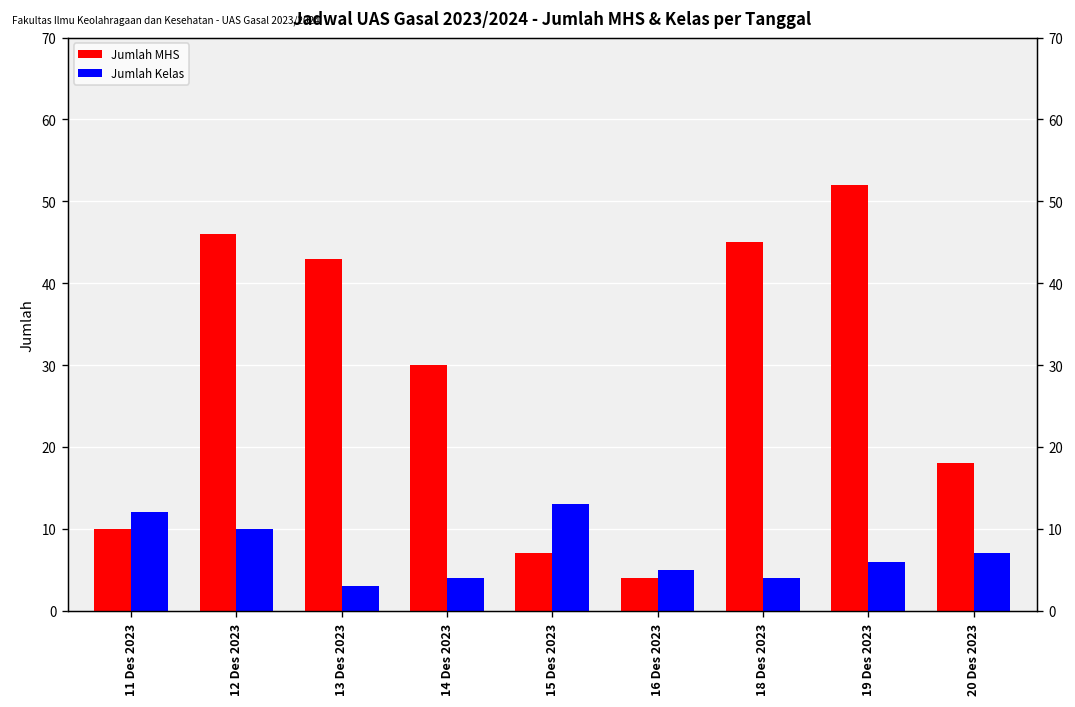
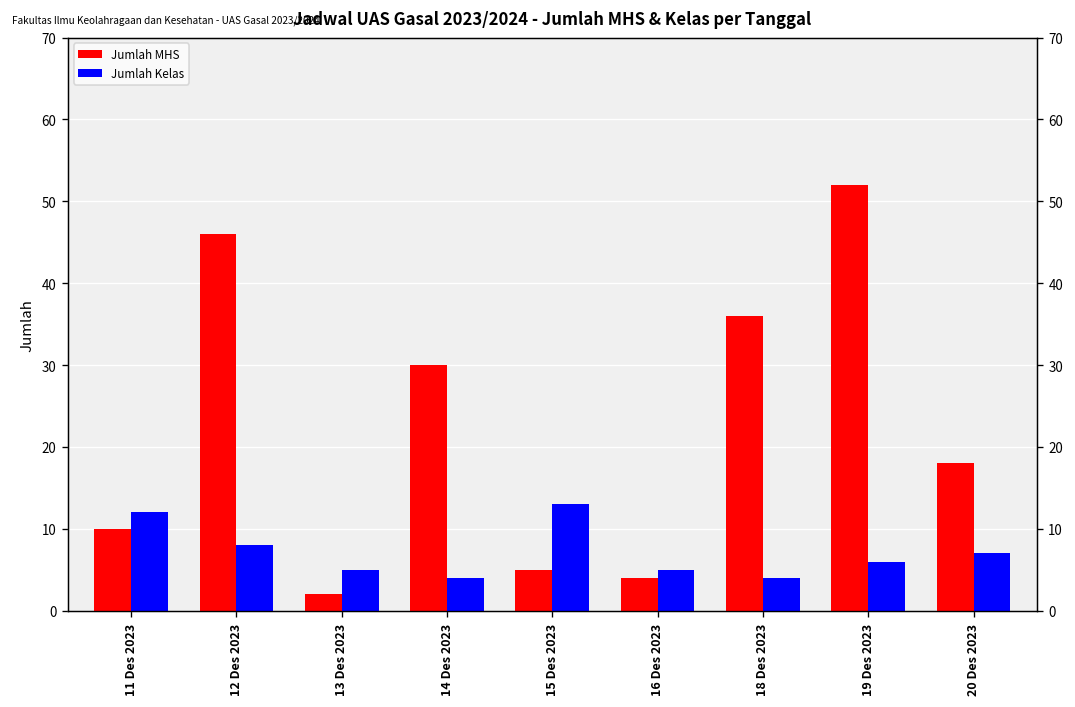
Jumlah Kelas, 12 Des 2023: 10 -> 8
Jumlah MHS, 13 Des 2023: 43 -> 2
Jumlah Kelas, 13 Des 2023: 3 -> 5
Jumlah MHS, 15 Des 2023: 7 -> 5
Jumlah MHS, 18 Des 2023: 45 -> 36
